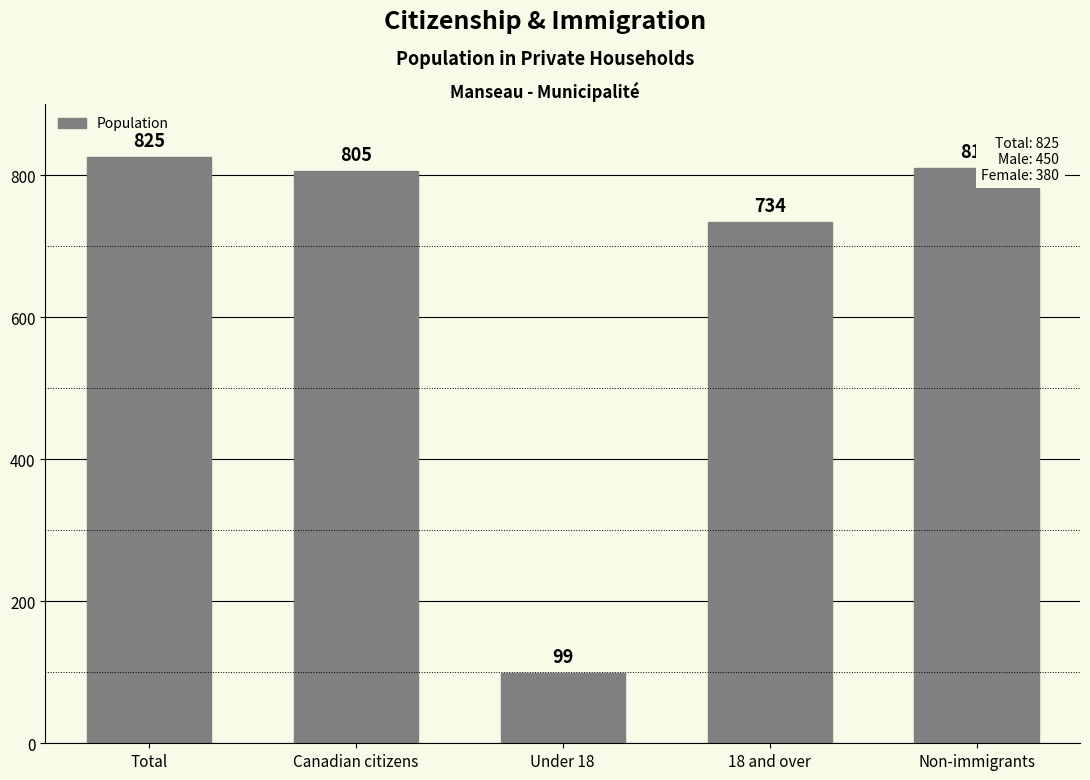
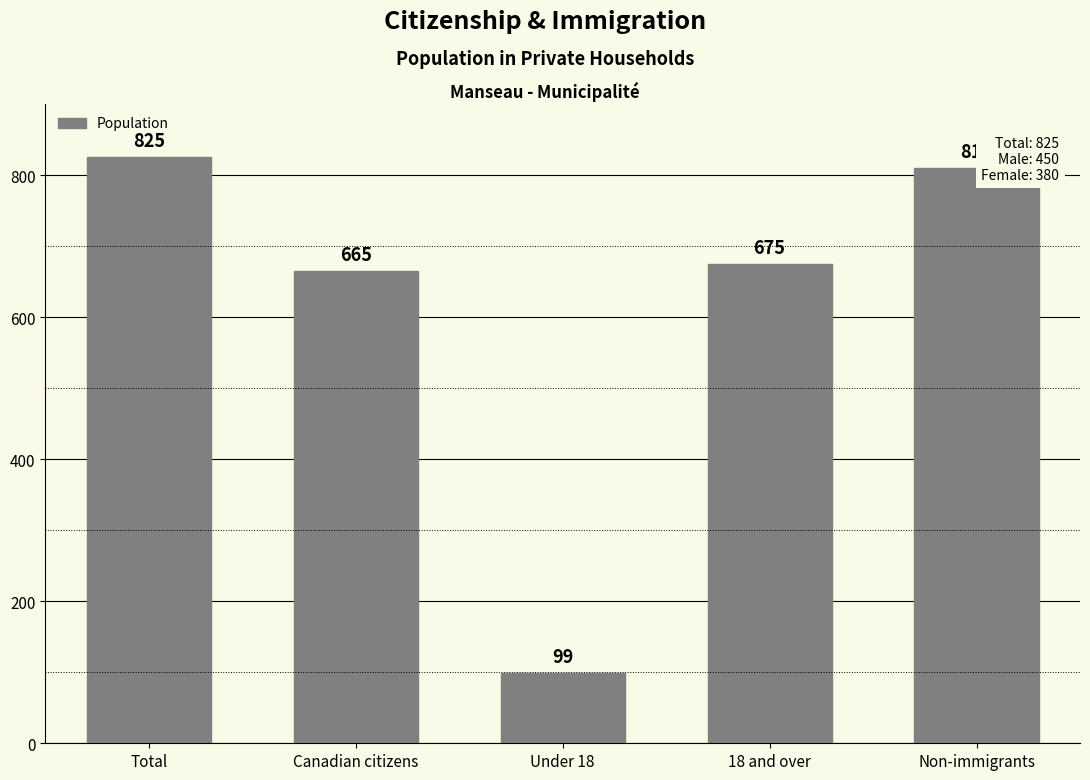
Canadian citizens: 805 -> 665
18 and over: 734 -> 675
